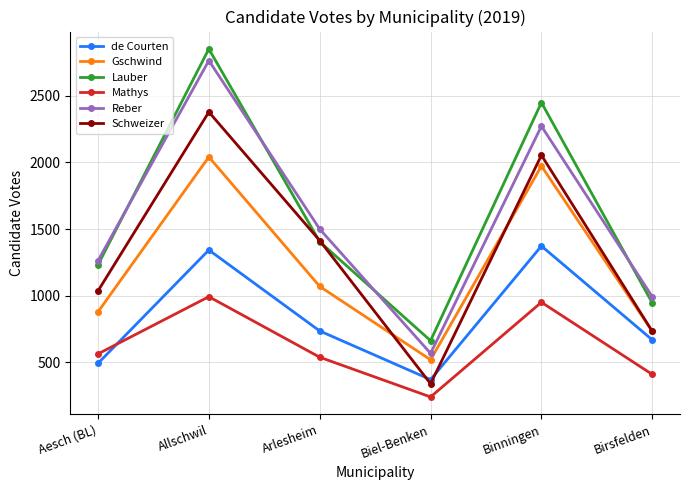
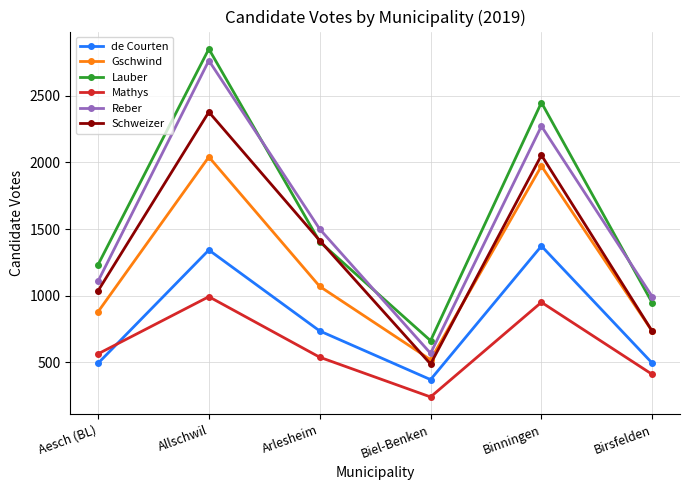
Reber, Aesch (BL): 1260 -> 1110
Schweizer, Biel-Benken: 340 -> 490
de Courten, Birsfelden: 670 -> 490
